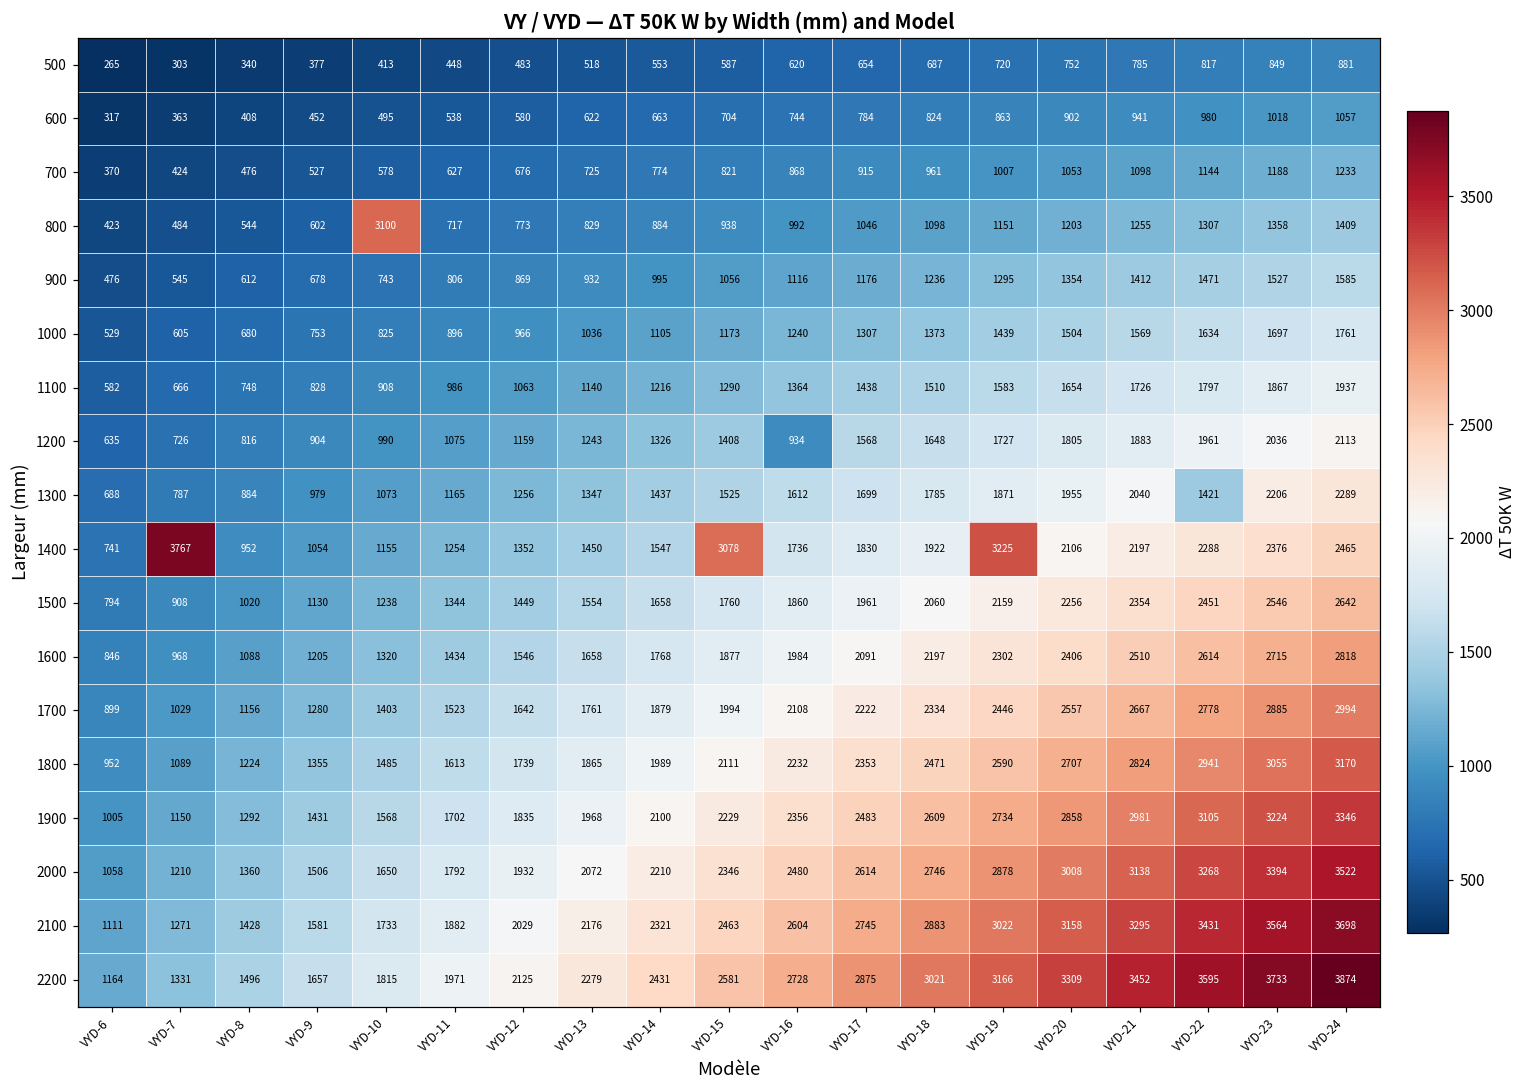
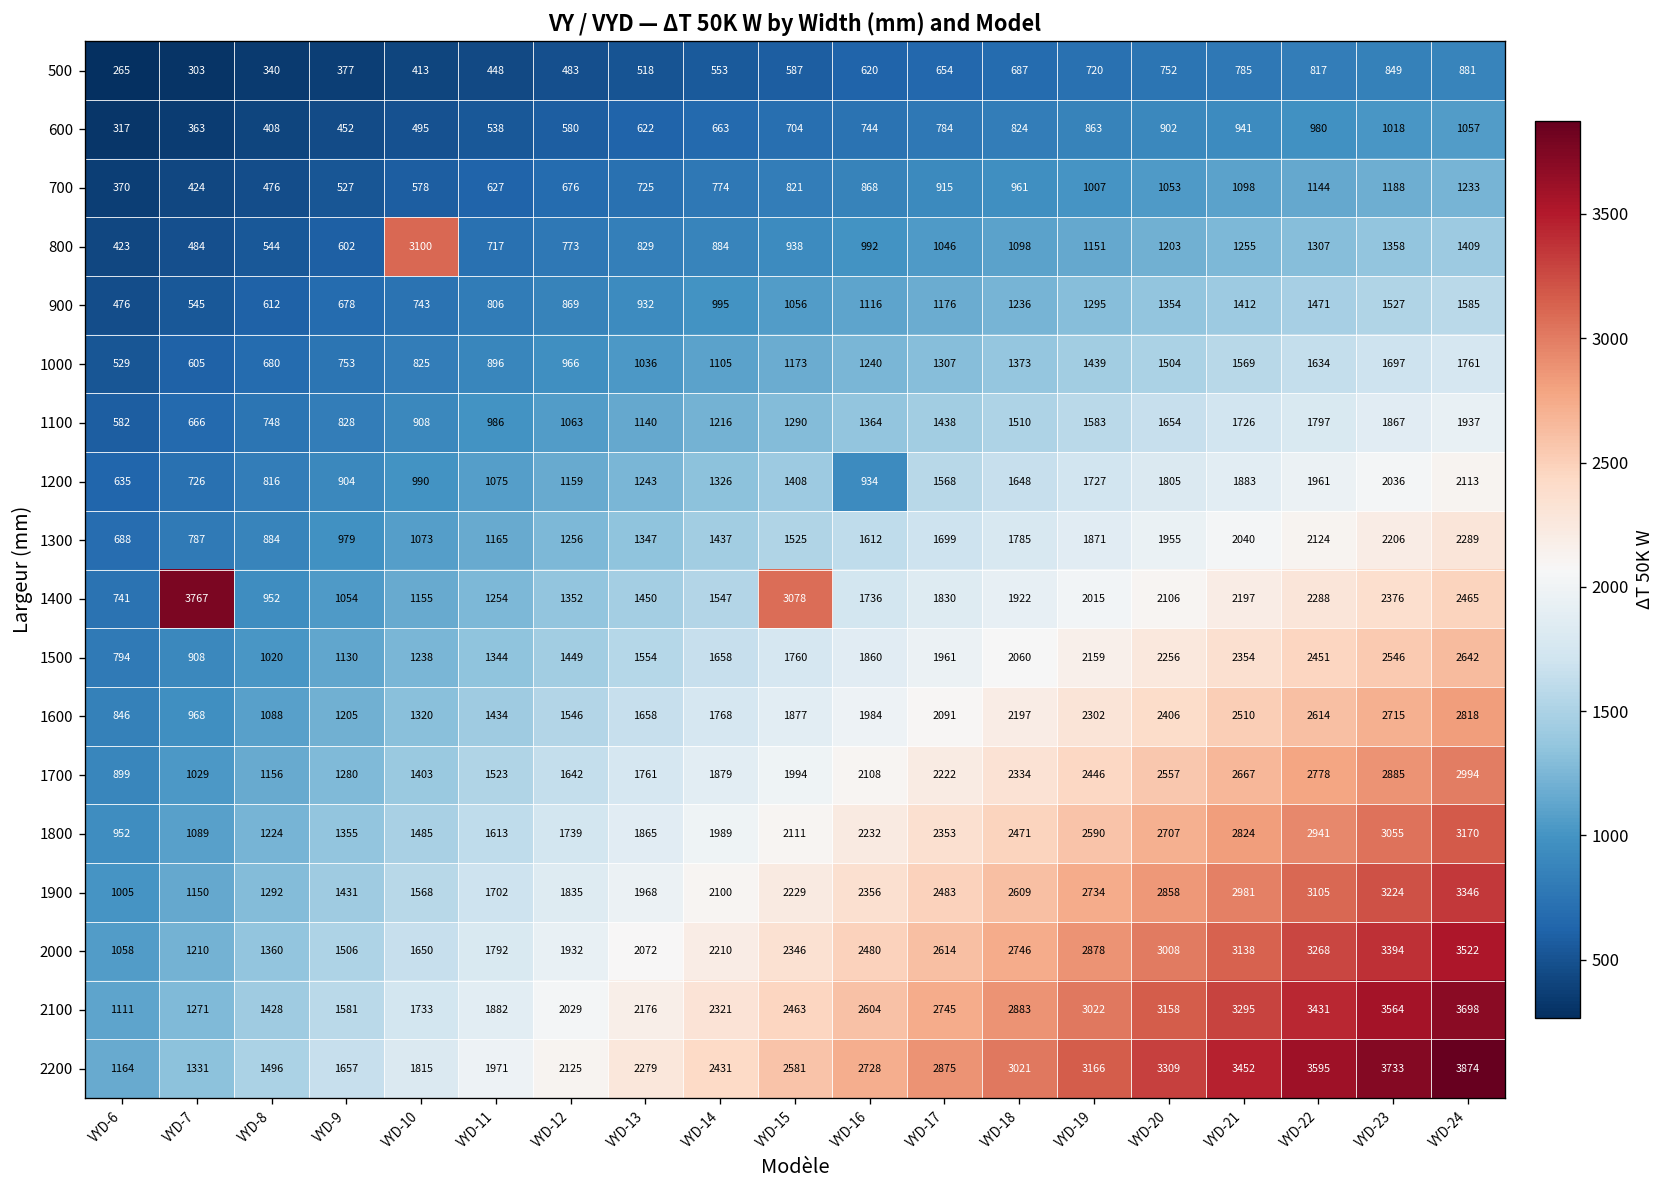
1300, VYD-22: 1421 -> 2124
1400, VYD-19: 3225 -> 2015
